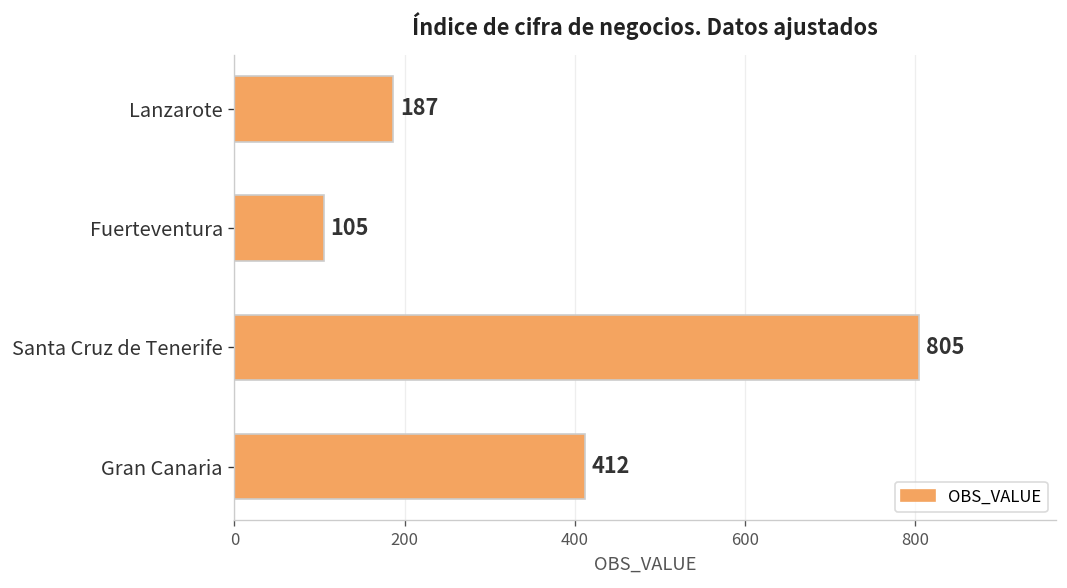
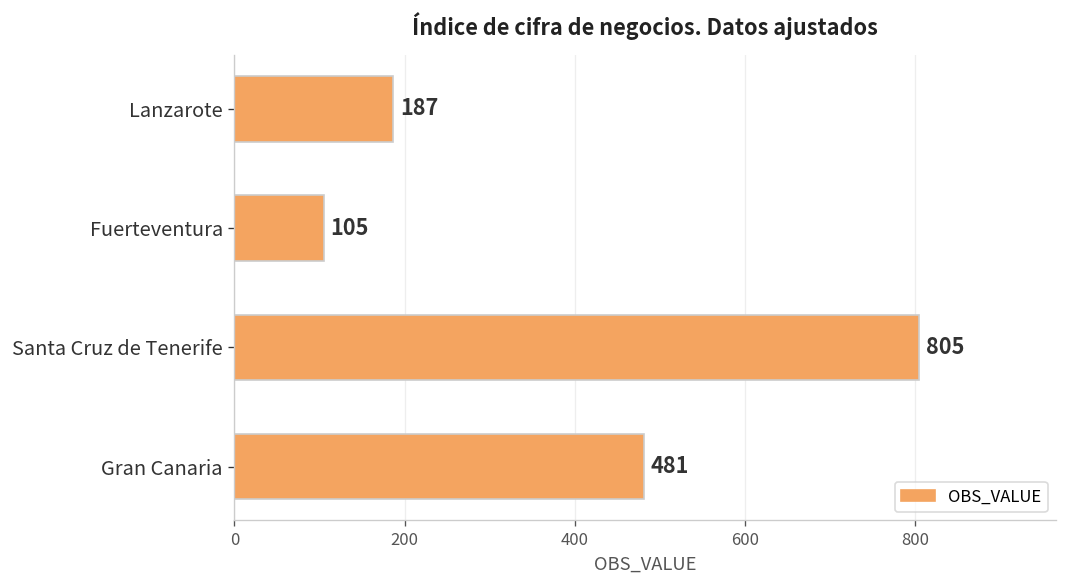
Gran Canaria: 412 -> 481
